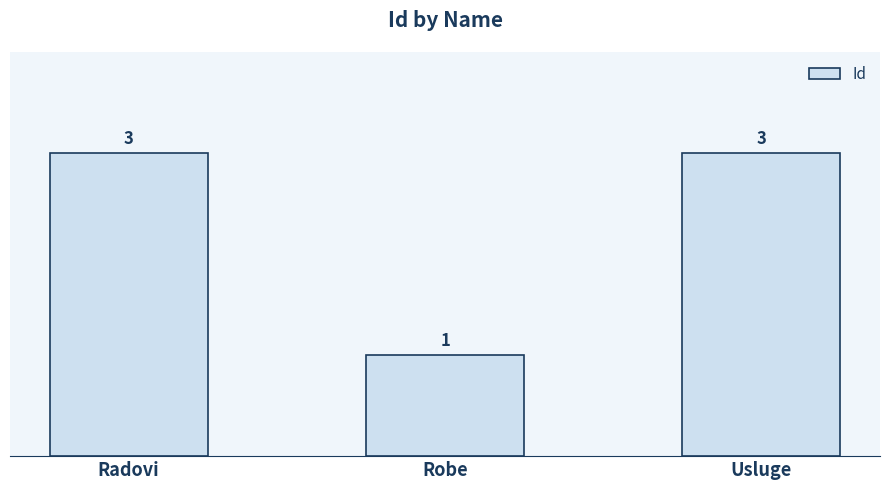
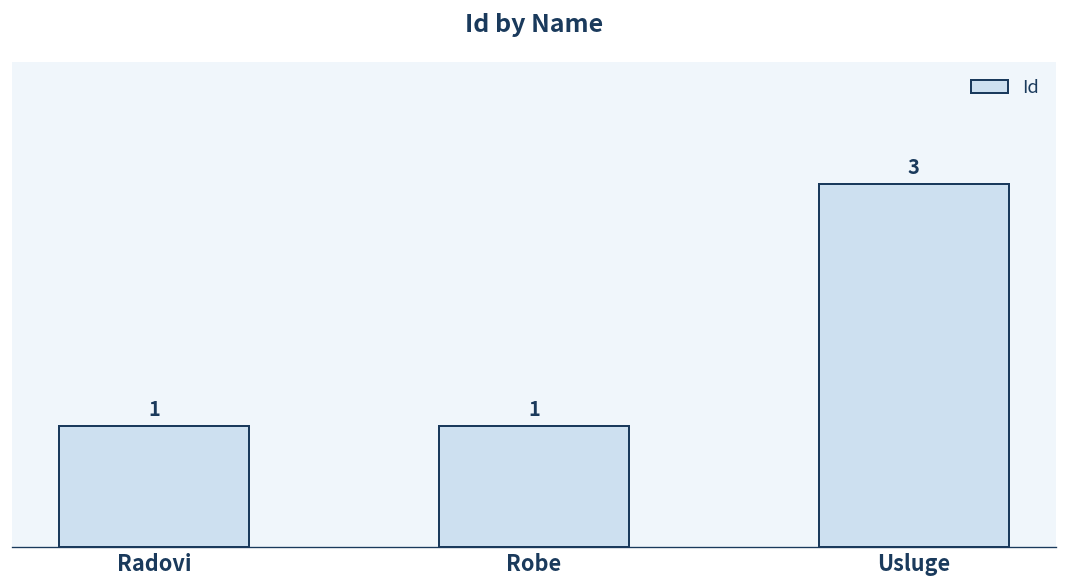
Radovi: 3 -> 1
